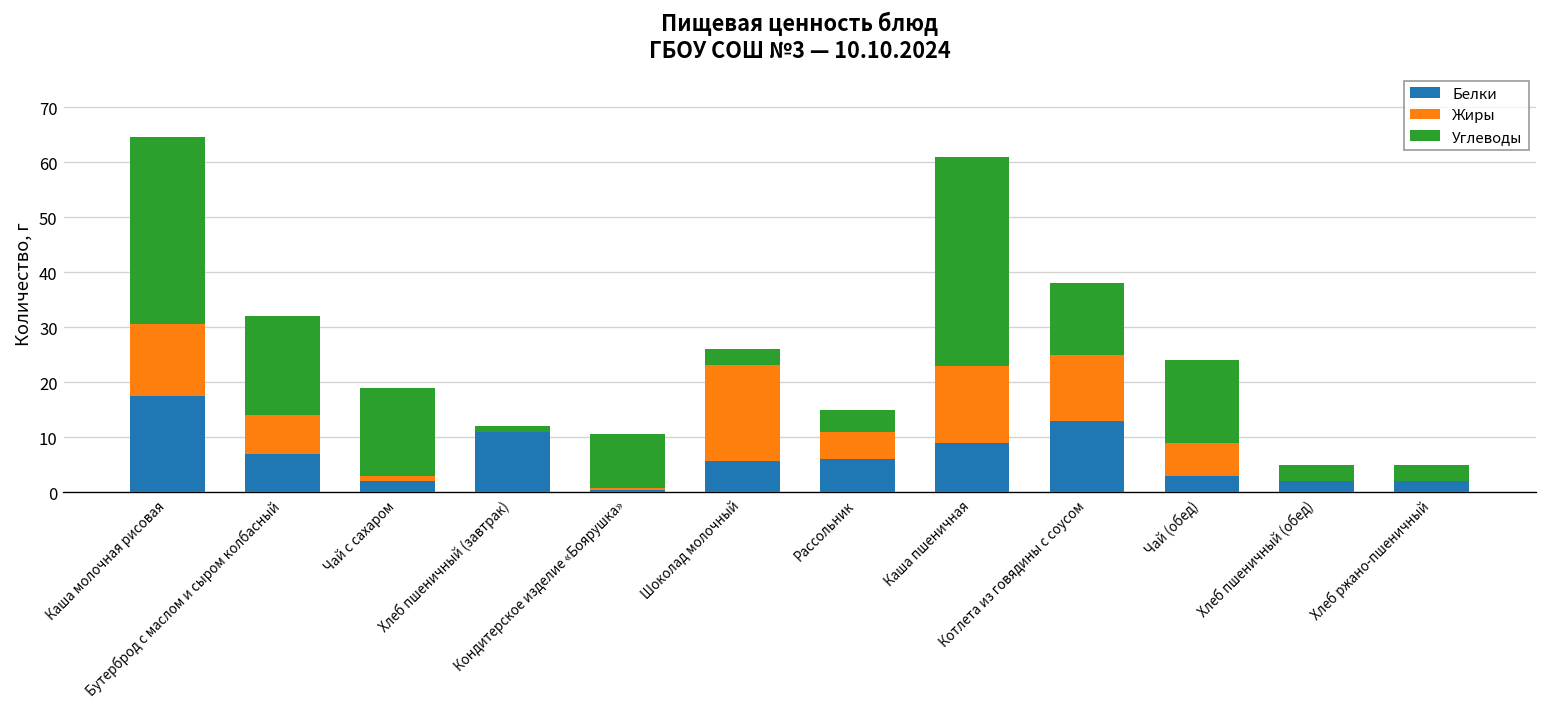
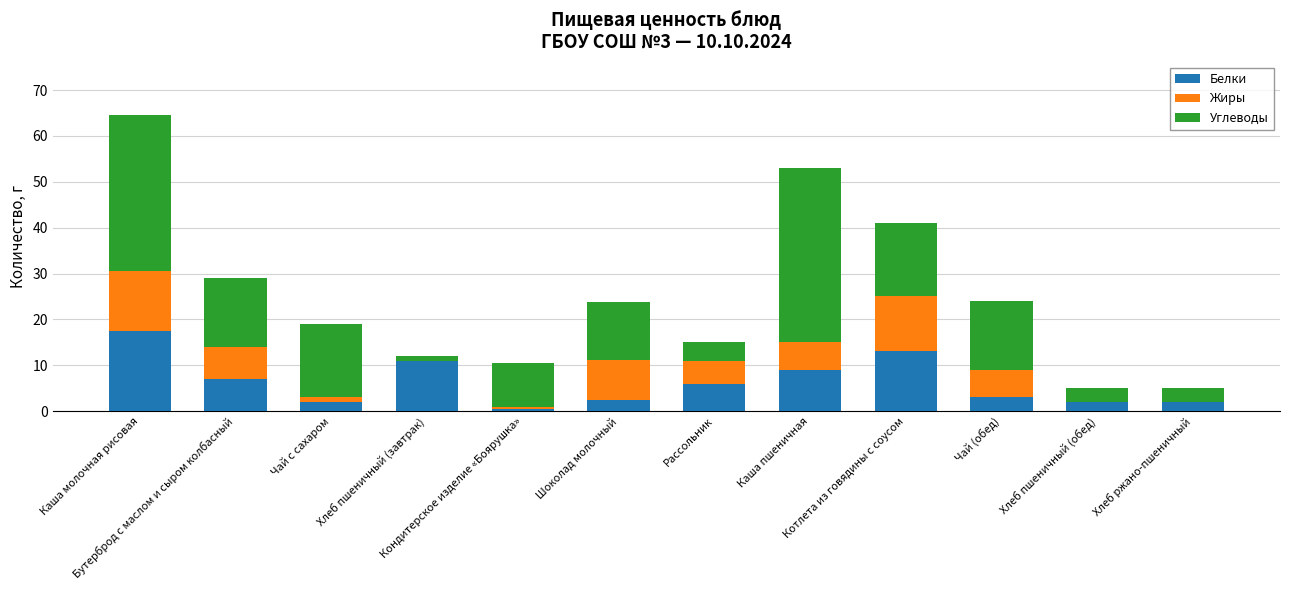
Углеводы, Бутерброд с маслом и сыром колбасный: 18 -> 15
Белки, Шоколад молочный: 6 -> 2
Жиры, Шоколад молочный: 18 -> 9
Углеводы, Шоколад молочный: 3 -> 13
Жиры, Каша пшеничная: 14 -> 6
Углеводы, Котлета из говядины с соусом: 13 -> 16
